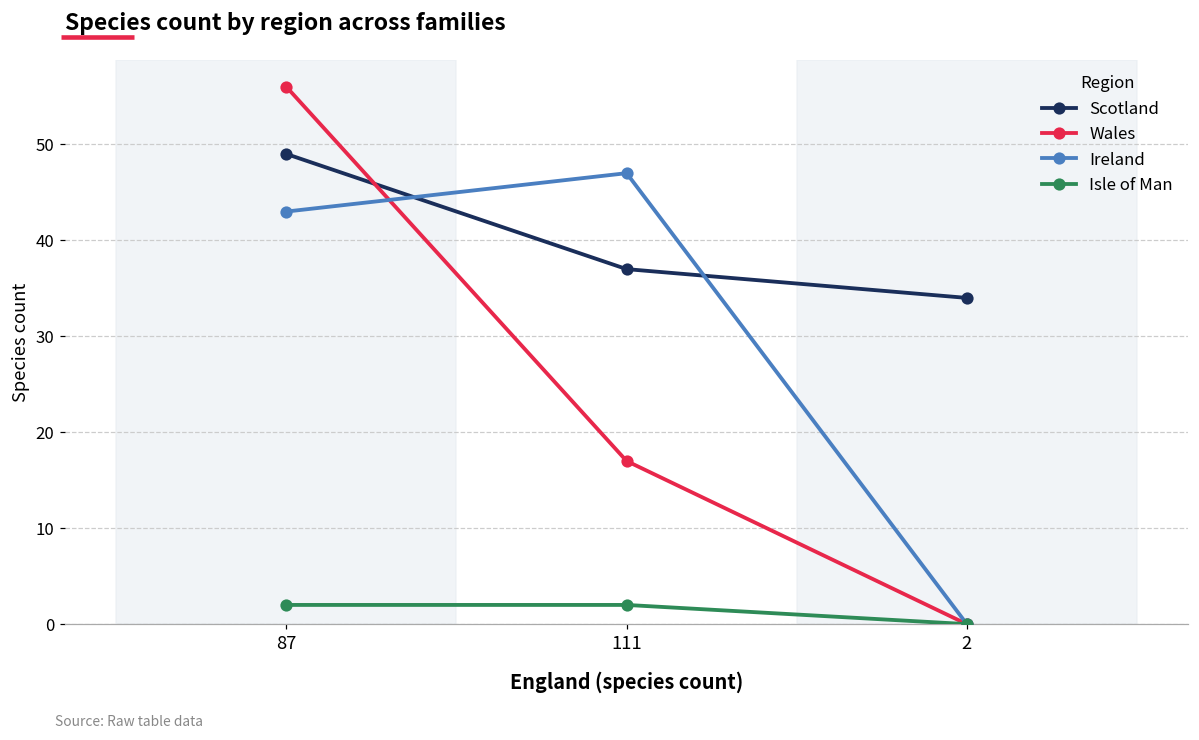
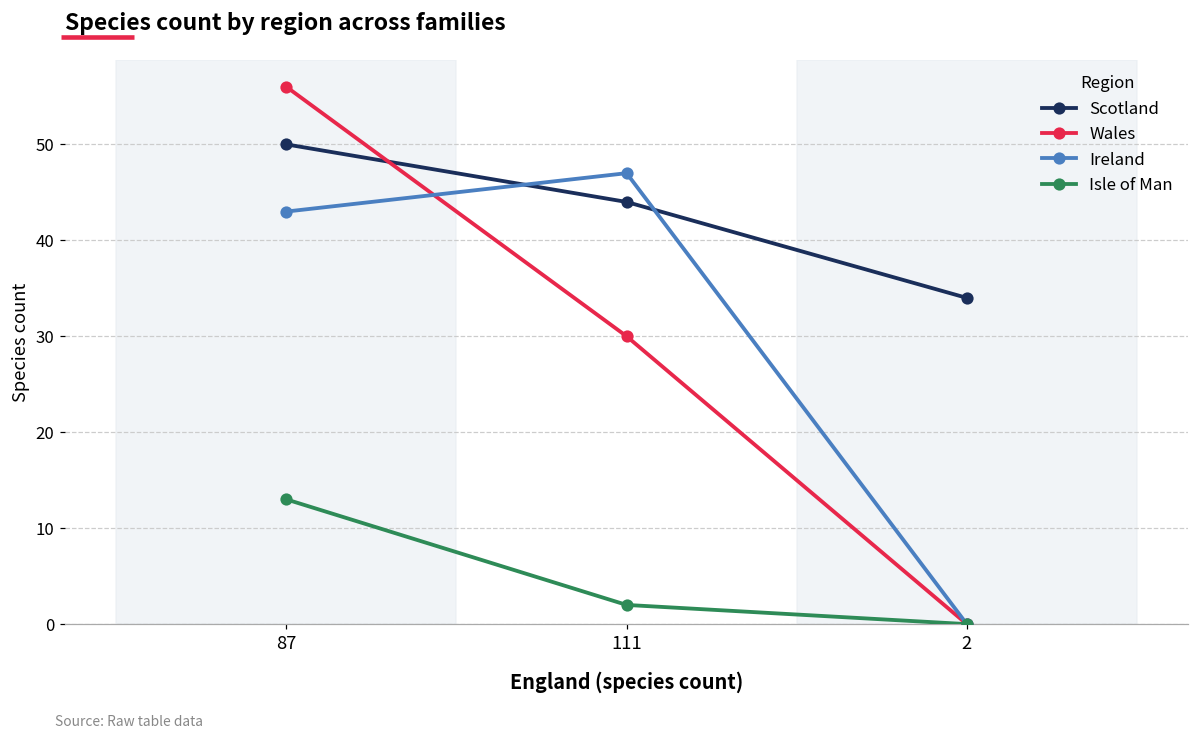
Scotland, 87: 49 -> 50
Isle of Man, 87: 2 -> 13
Scotland, 111: 37 -> 44
Wales, 111: 17 -> 30
